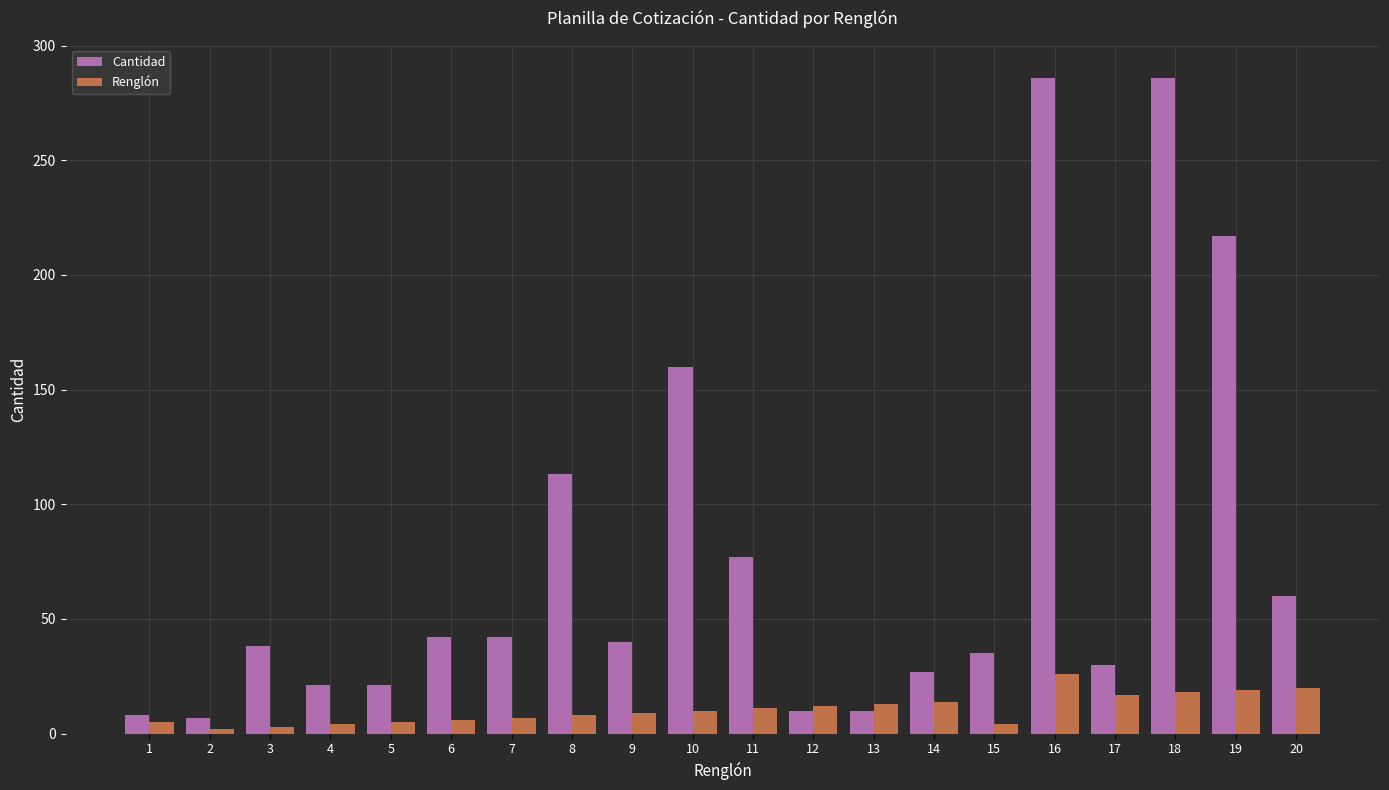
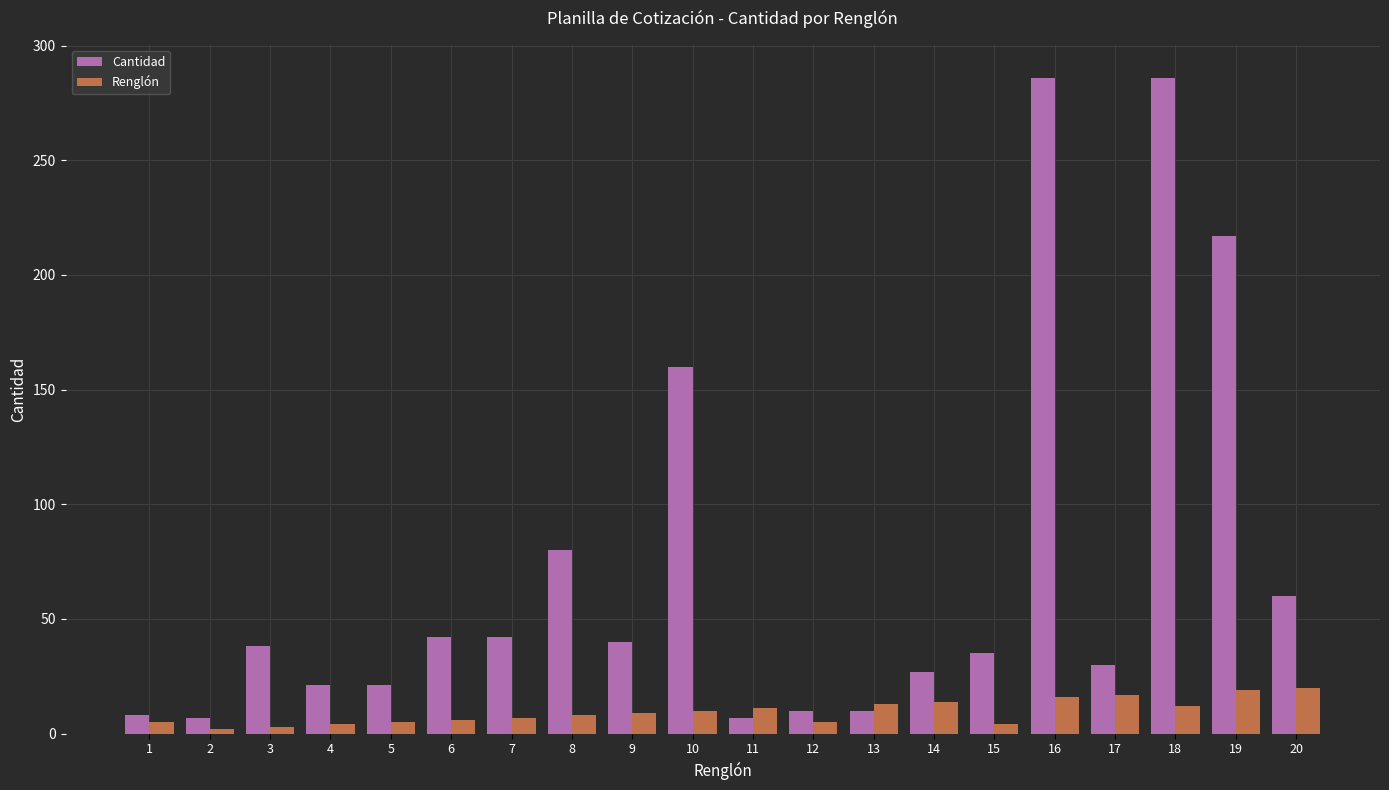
Cantidad, 8: 113 -> 80
Cantidad, 11: 77 -> 7
Renglón, 12: 12 -> 5
Renglón, 16: 26 -> 16
Renglón, 18: 18 -> 12
